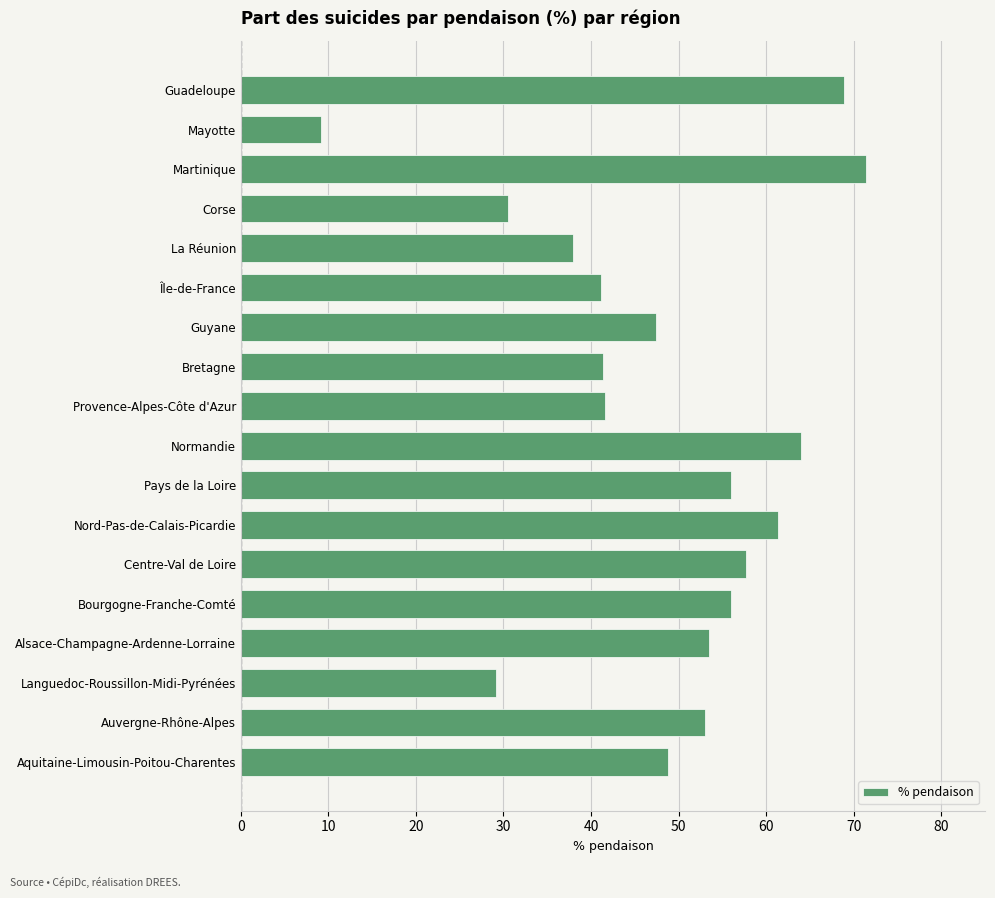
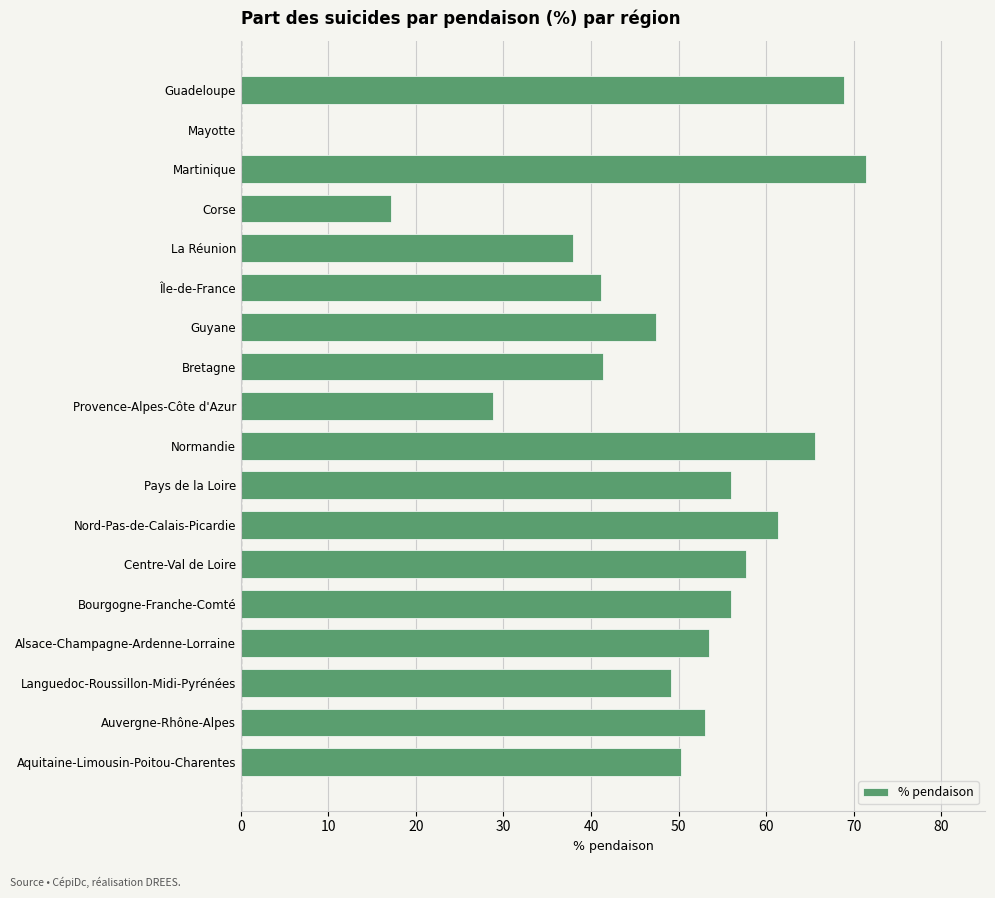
Mayotte: 9 -> 0
Corse: 31 -> 17
Provence-Alpes-Côte d'Azur: 42 -> 29
Normandie: 64 -> 66
Languedoc-Roussillon-Midi-Pyrénées: 29 -> 49
Aquitaine-Limousin-Poitou-Charentes: 49 -> 50
